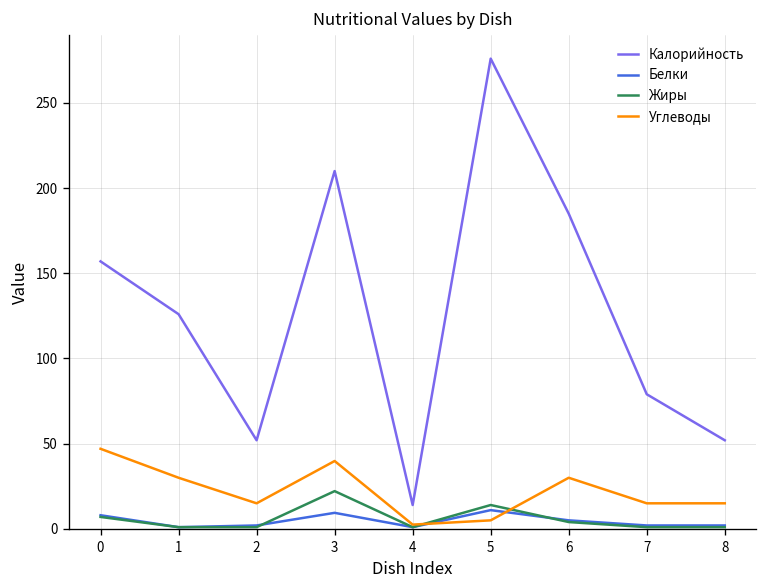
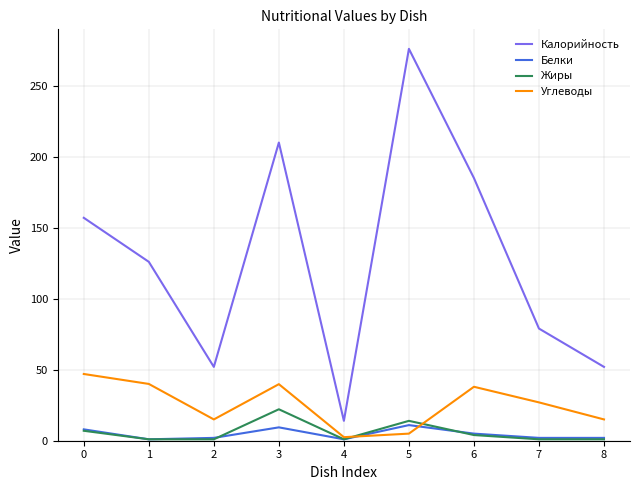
Углеводы, 1: 30 -> 40
Углеводы, 6: 30 -> 38
Углеводы, 7: 15 -> 27
